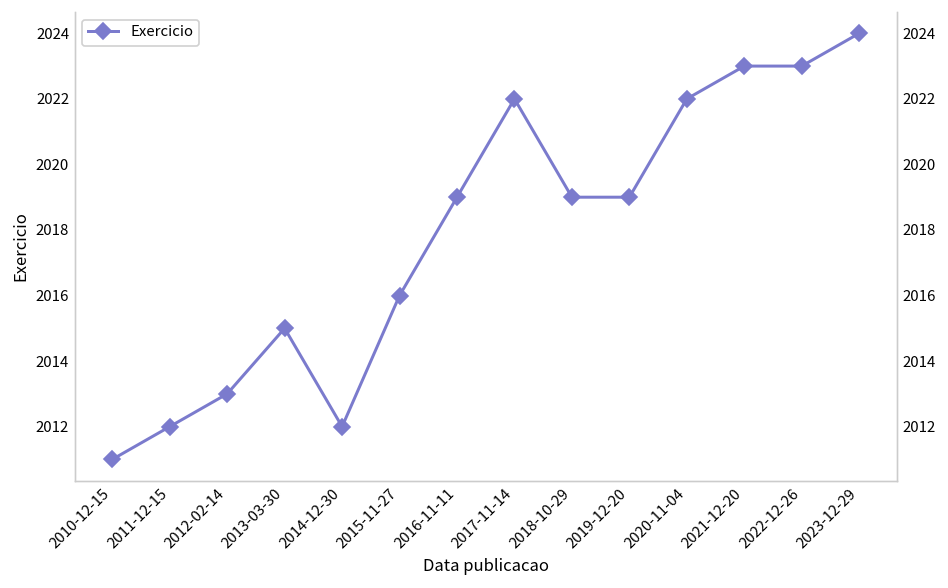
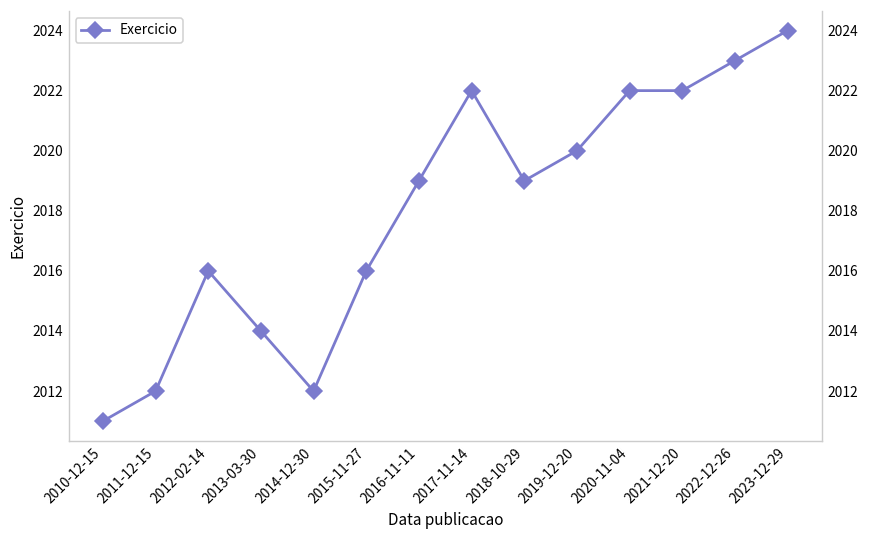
2012-02-14: 2013 -> 2016
2013-03-30: 2015 -> 2014
2019-12-20: 2019 -> 2020
2021-12-20: 2023 -> 2022
